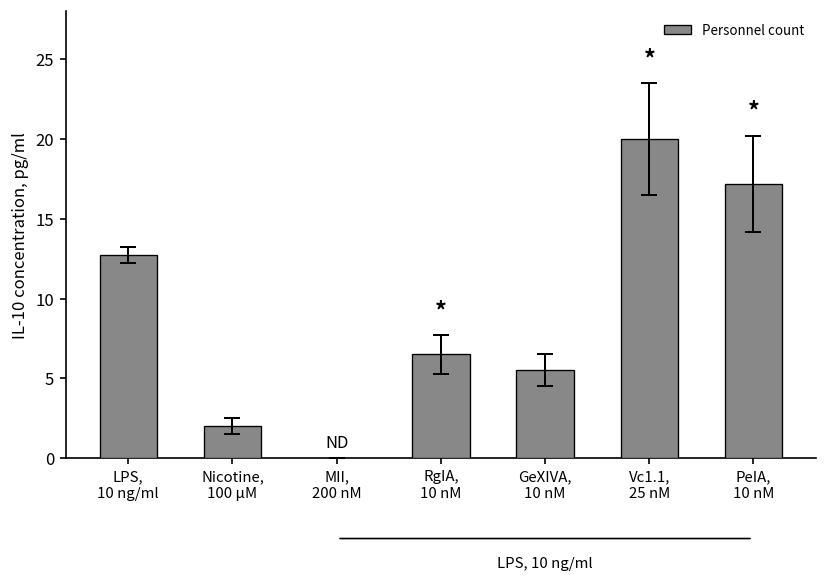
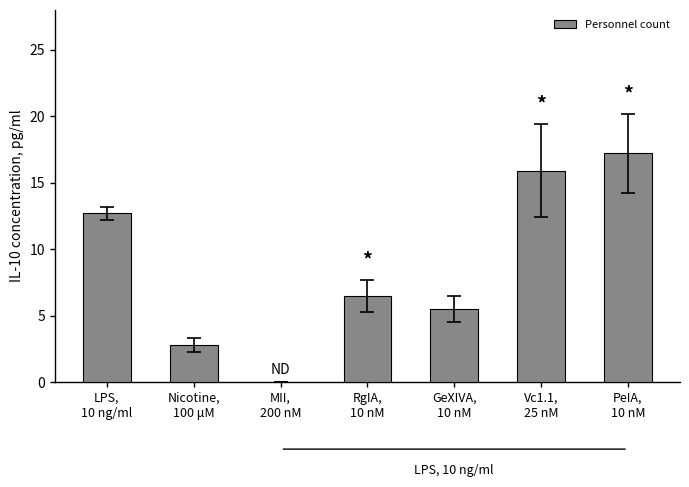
Personnel count, Nicotine, 100 μM: 2.0 -> 2.8
Personnel count, Vc1.1, 25 nM: 20.0 -> 15.9
